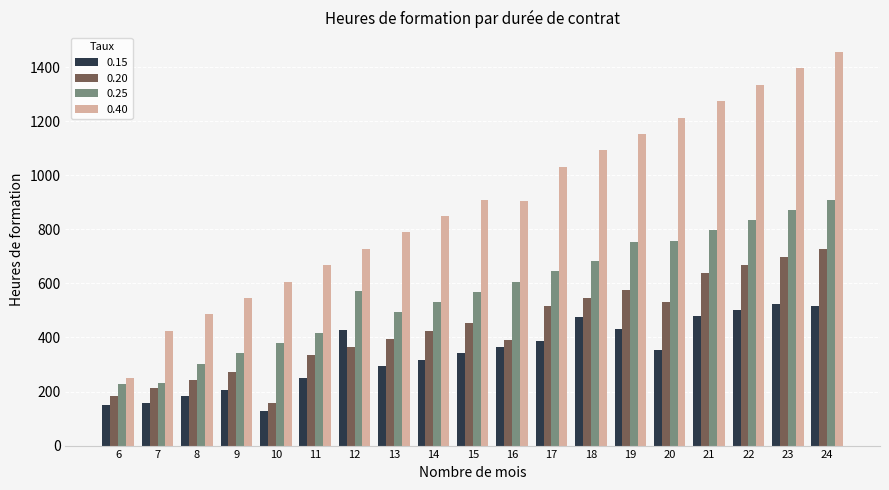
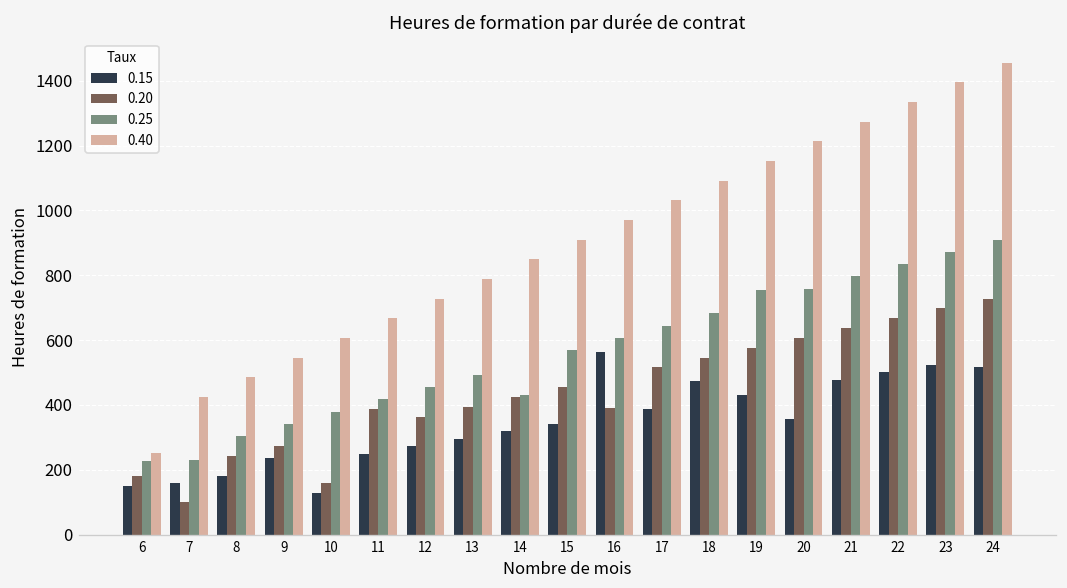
0.20, 7: 210 -> 100
0.15, 9: 200 -> 240
0.20, 11: 330 -> 390
0.15, 12: 430 -> 270
0.25, 12: 570 -> 460
0.25, 14: 530 -> 430
0.15, 16: 360 -> 560
0.40, 16: 900 -> 970
0.20, 20: 530 -> 610
